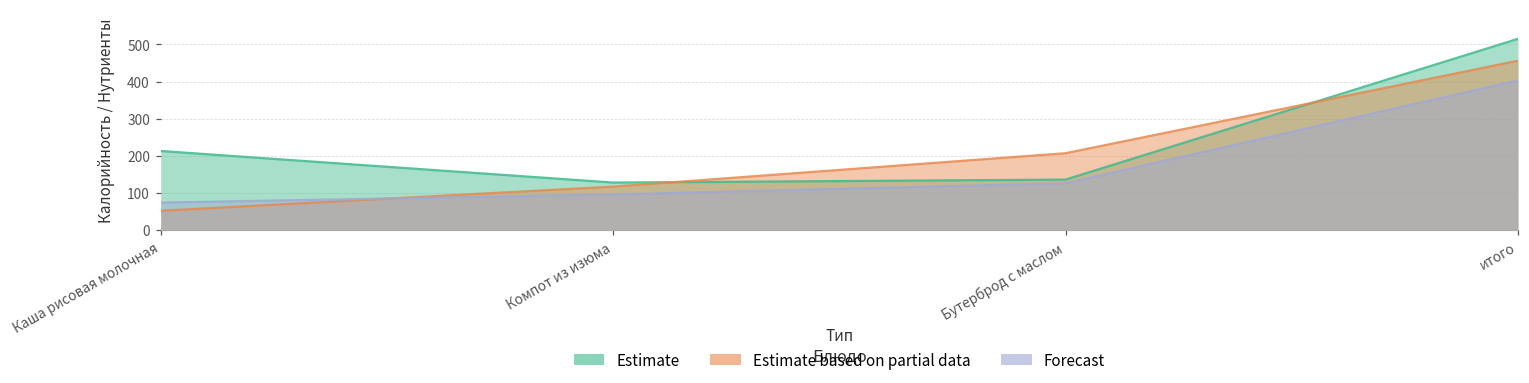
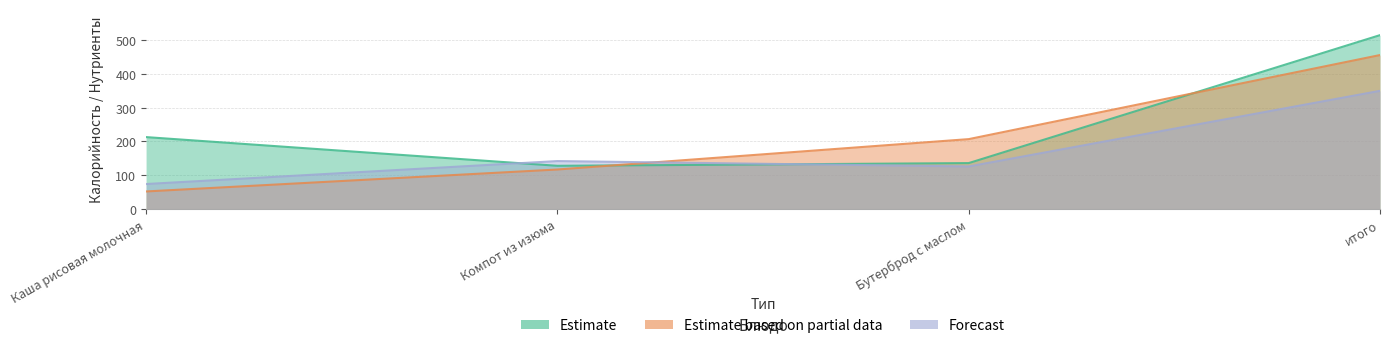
Forecast, Компот из изюма: 100 -> 140
Forecast, итого: 400 -> 350
